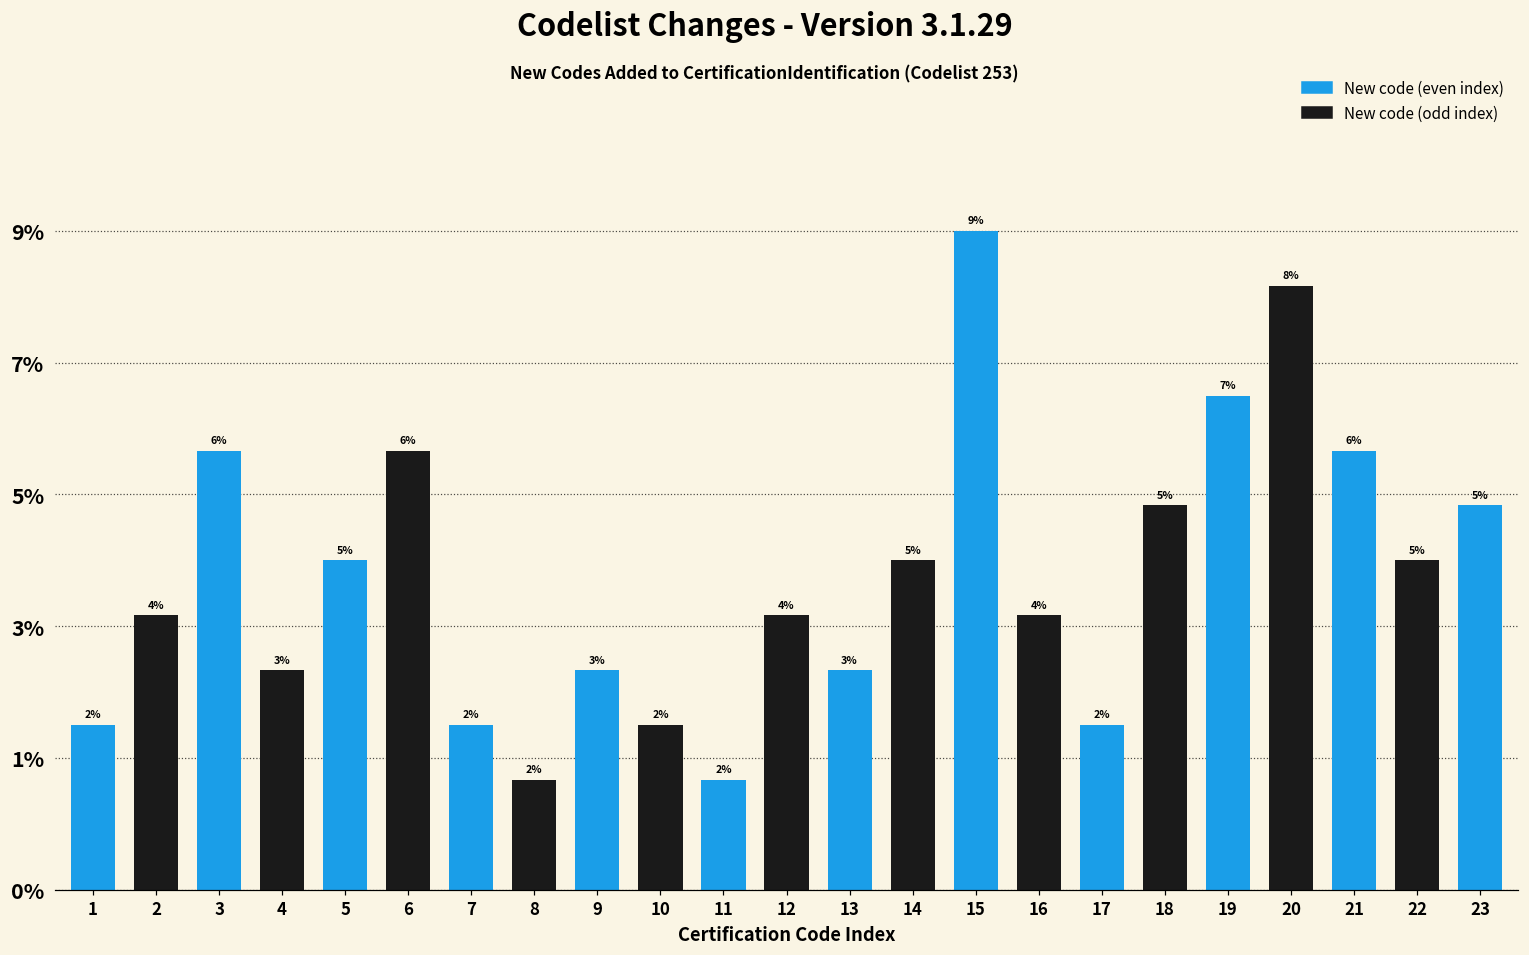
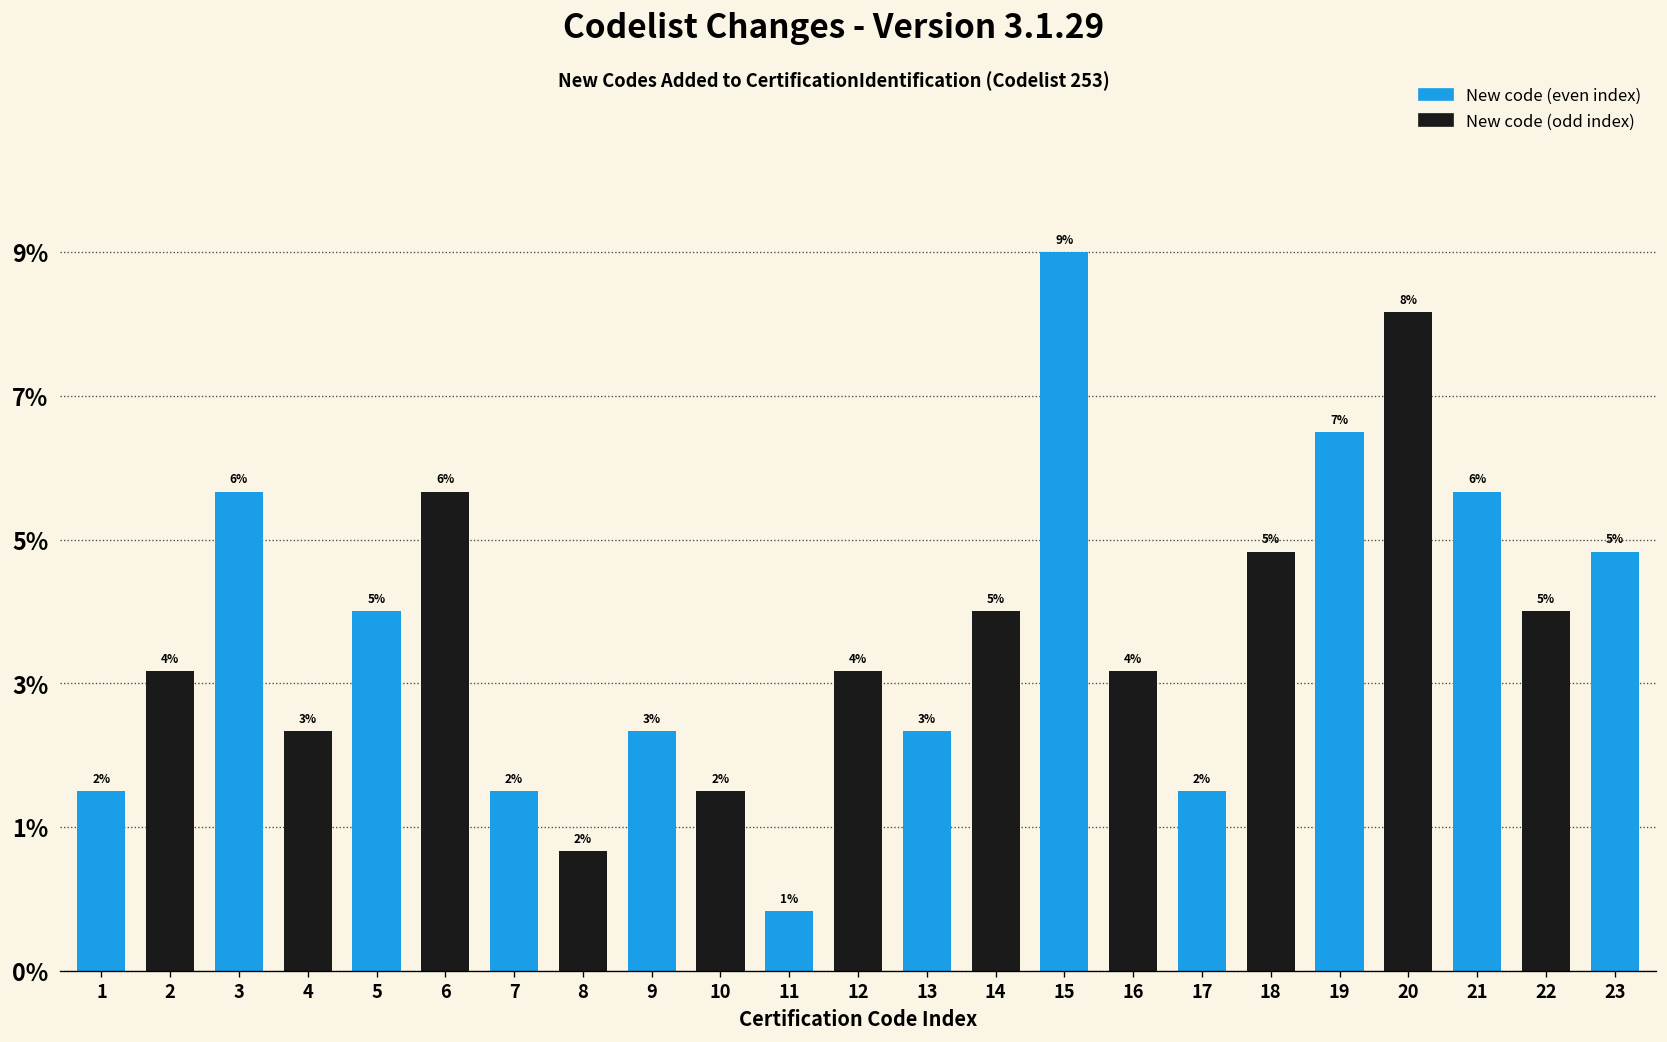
11: 2% -> 1%
